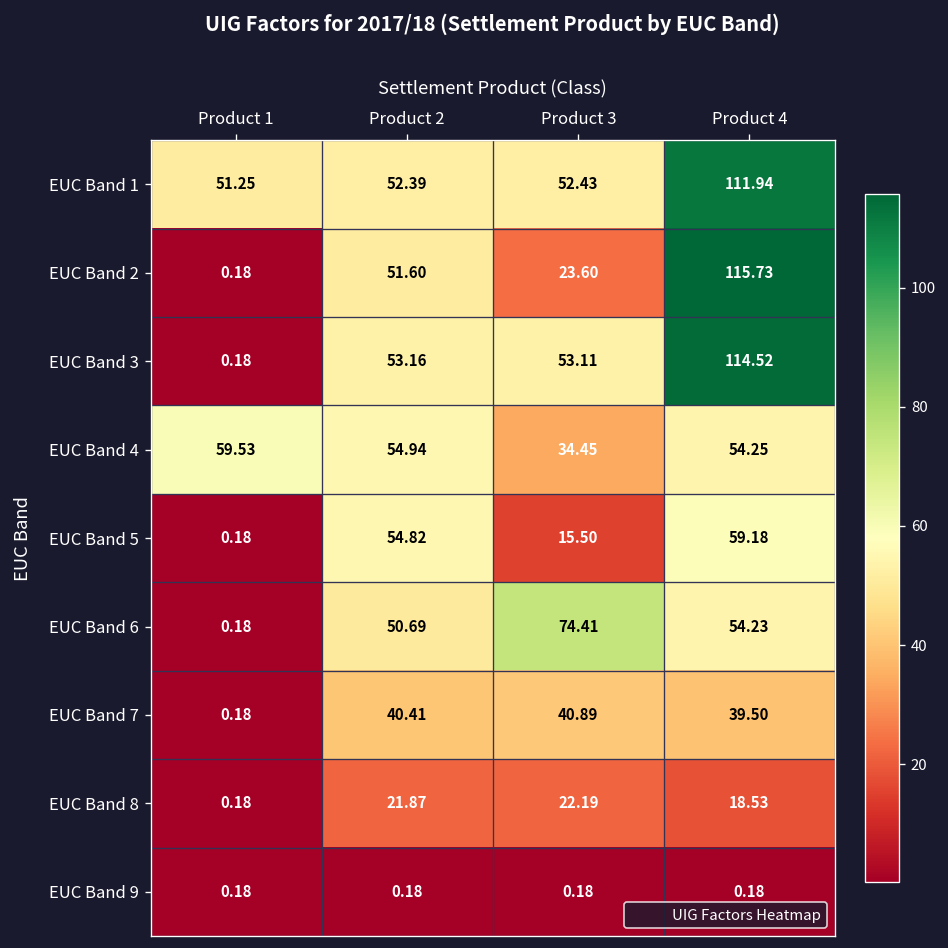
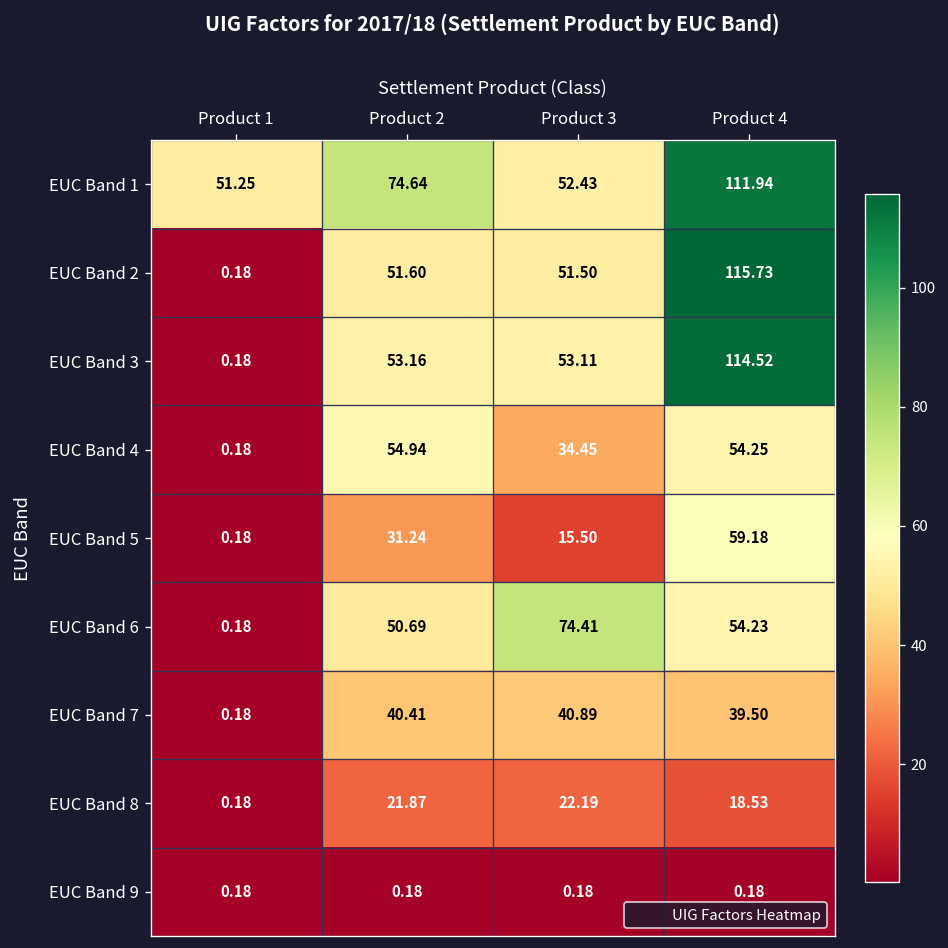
EUC Band 1, Product 2: 52.39 -> 74.64
EUC Band 2, Product 3: 23.60 -> 51.50
EUC Band 4, Product 1: 59.53 -> 0.18
EUC Band 5, Product 2: 54.82 -> 31.24
